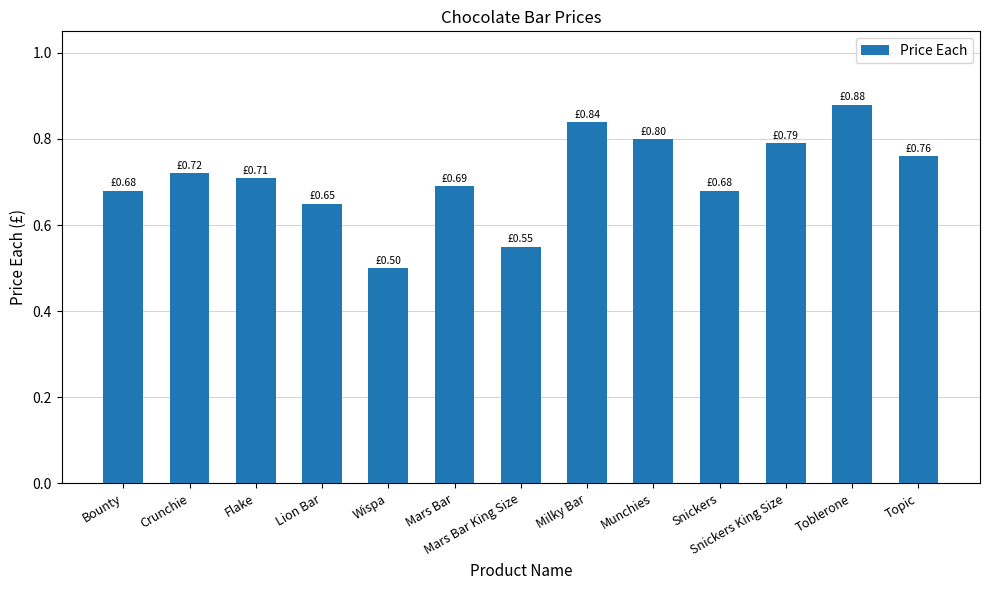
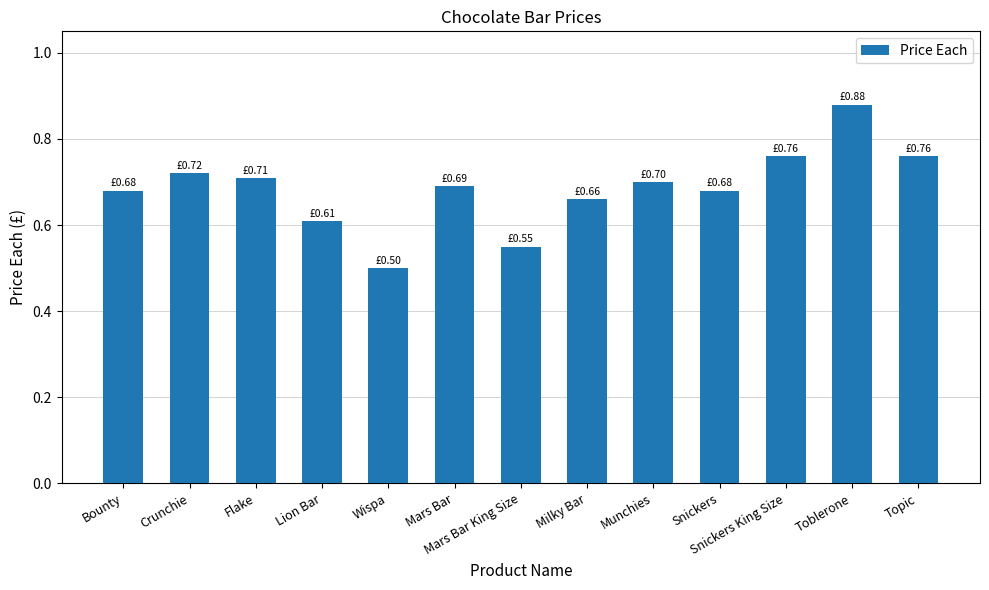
Lion Bar: £0.65 -> £0.61
Milky Bar: £0.84 -> £0.66
Munchies: £0.80 -> £0.70
Snickers King Size: £0.79 -> £0.76
